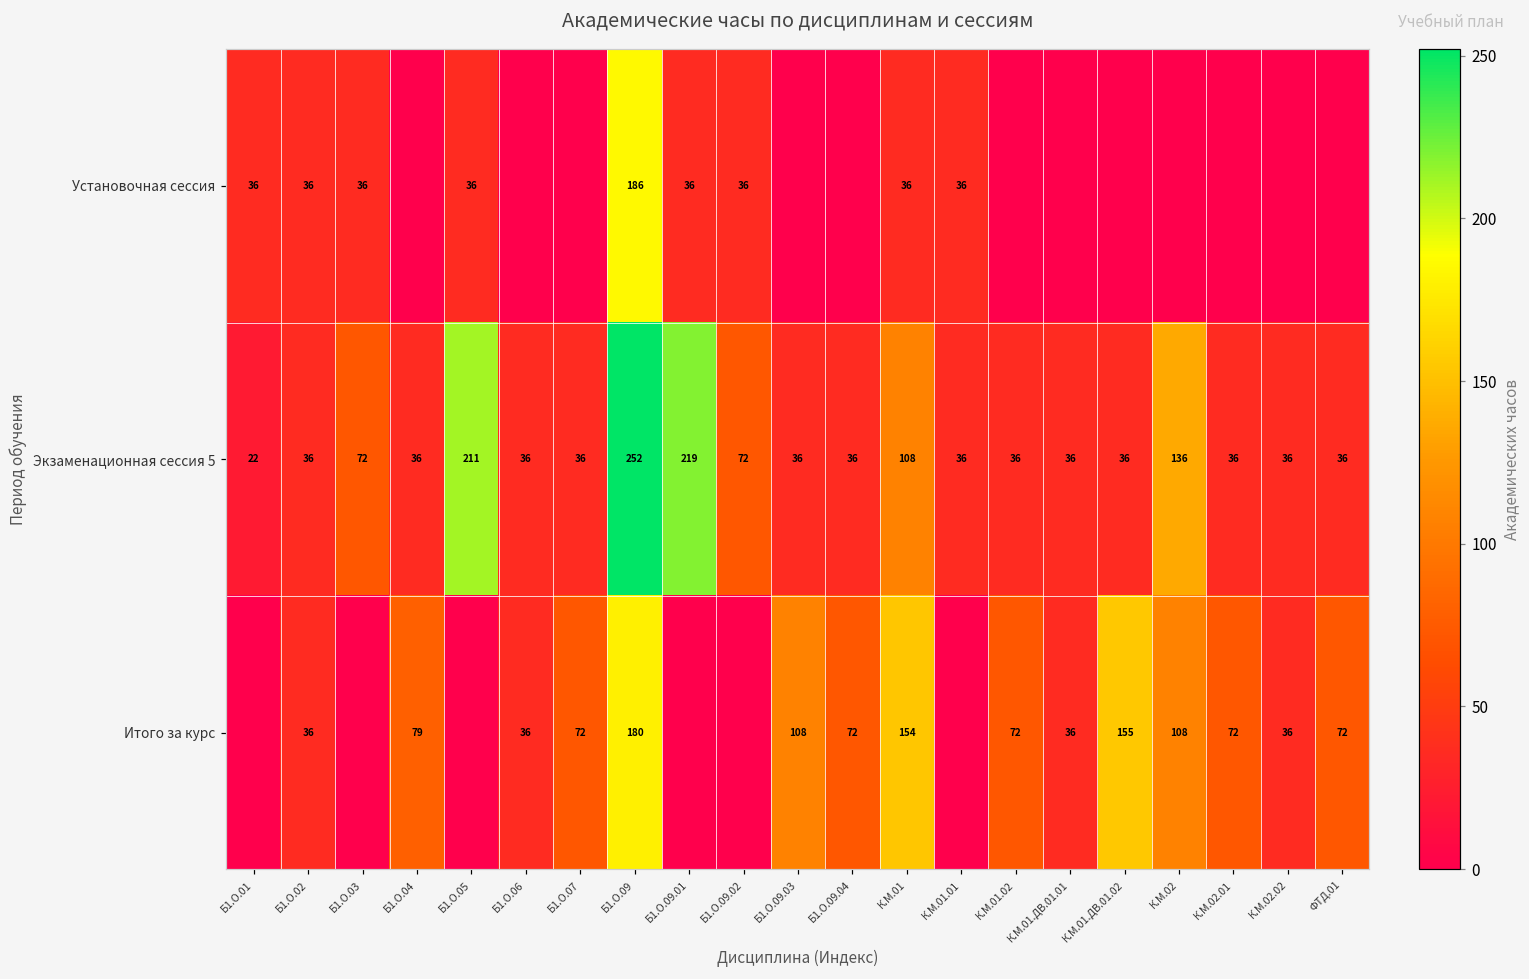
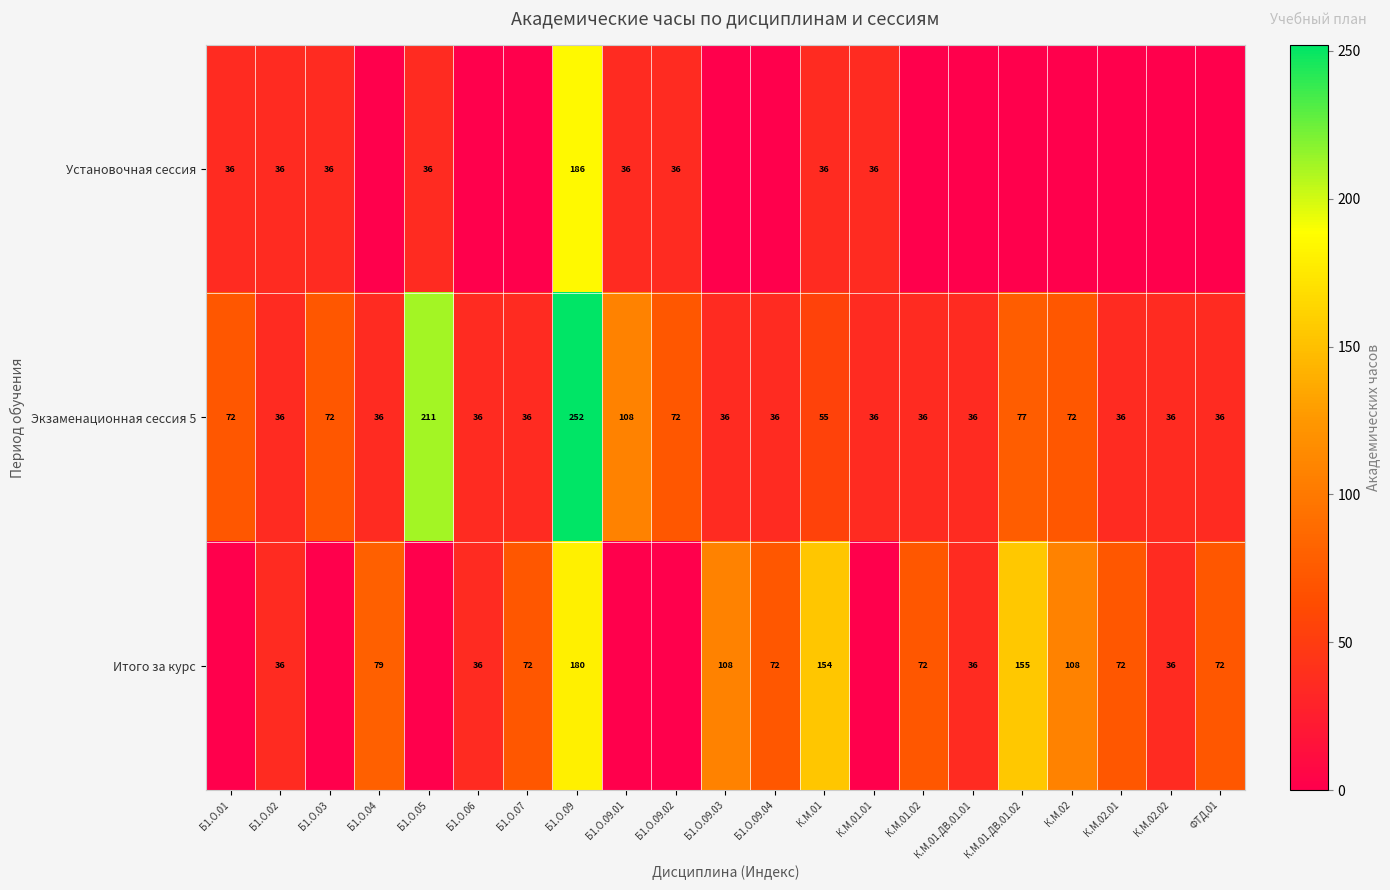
Экзаменационная сессия 5, Б1.О.01: 22 -> 72
Экзаменационная сессия 5, Б1.О.09.01: 219 -> 108
Экзаменационная сессия 5, К.М.01: 108 -> 55
Экзаменационная сессия 5, К.М.01.ДВ.01.02: 36 -> 77
Экзаменационная сессия 5, К.М.02: 136 -> 72
